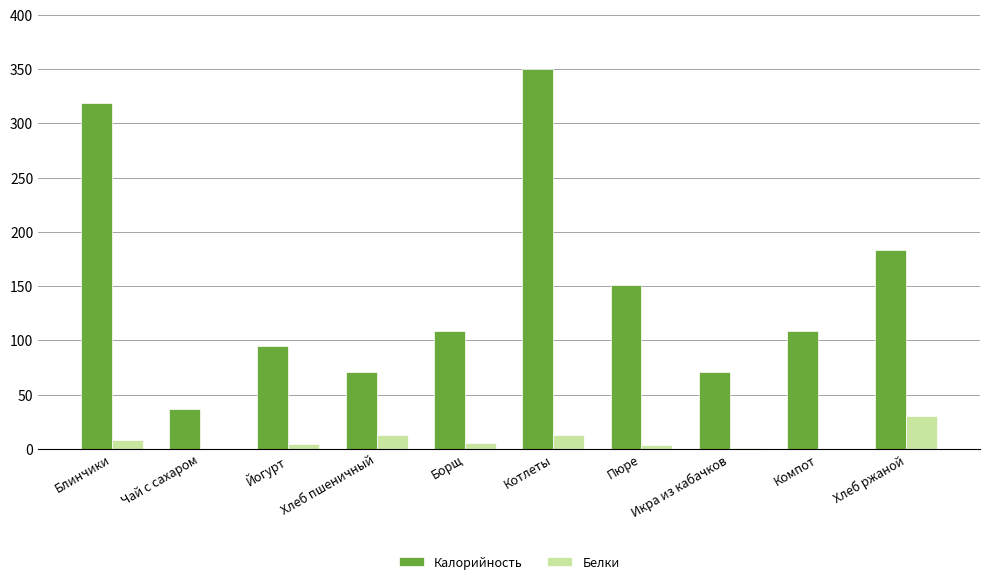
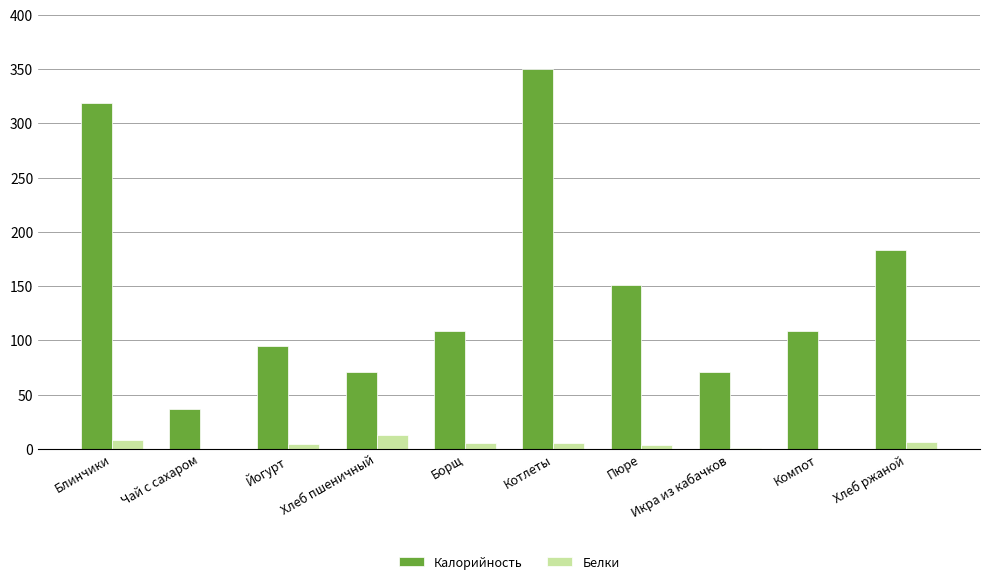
Белки, Котлеты: 13 -> 5
Белки, Хлеб ржаной: 30 -> 6
